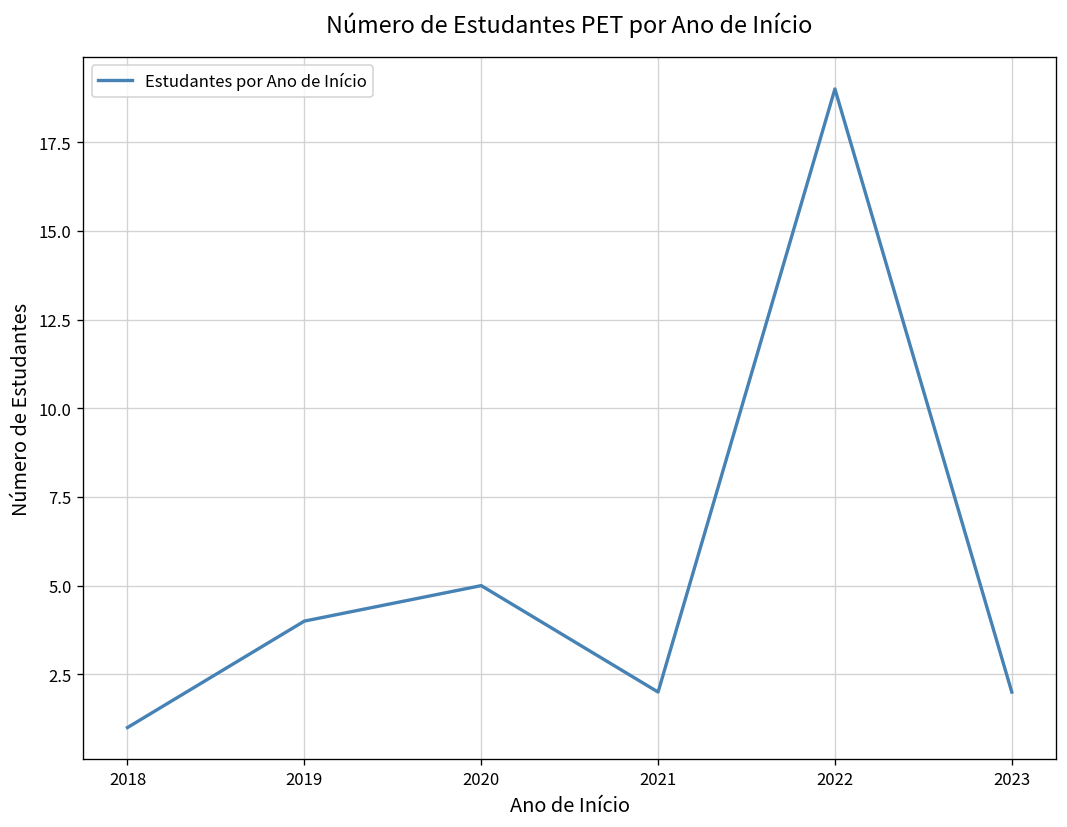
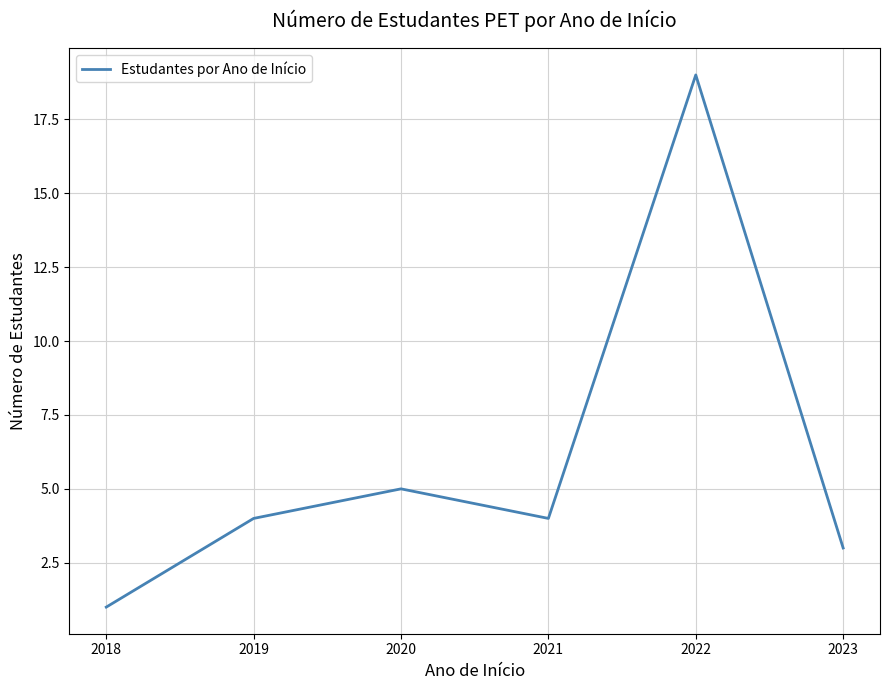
2021: 2 -> 4
2023: 2 -> 3
